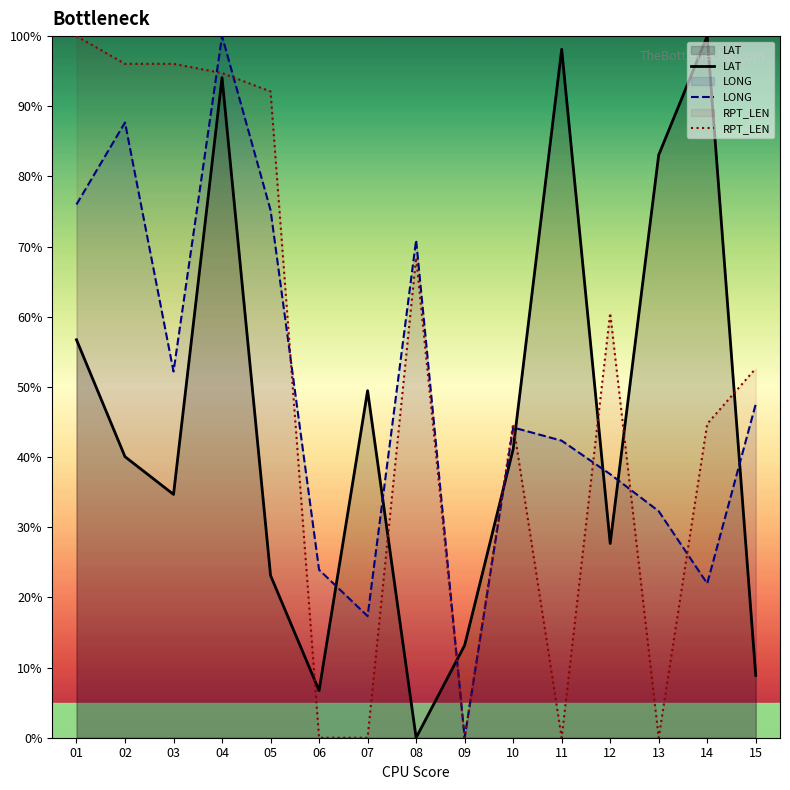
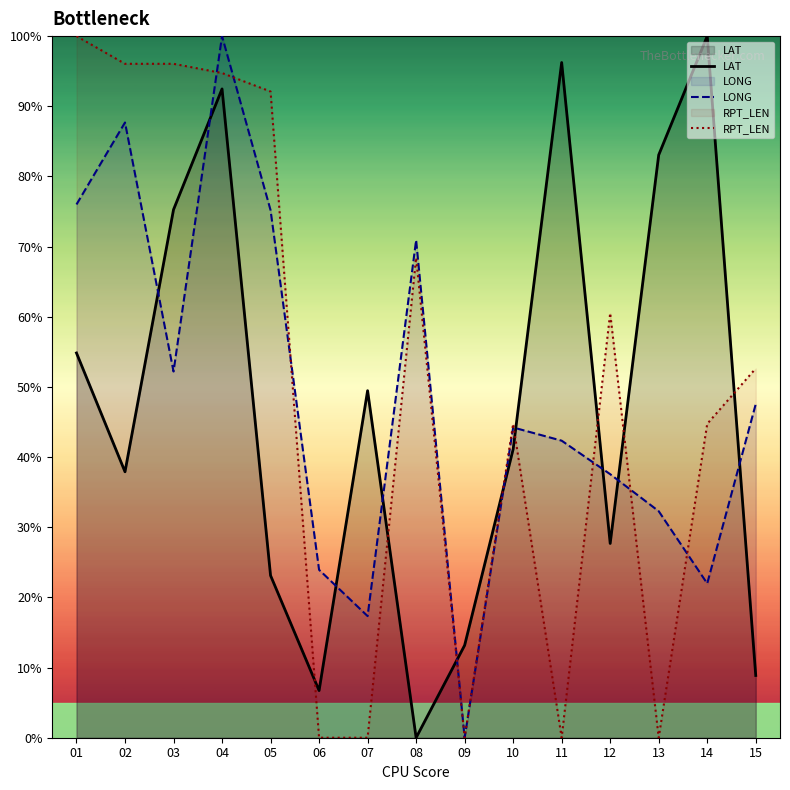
LAT, 01: 57% -> 55%
LAT, 02: 40% -> 38%
LAT, 03: 35% -> 75%
LAT, 04: 94% -> 92%
LAT, 11: 98% -> 96%
